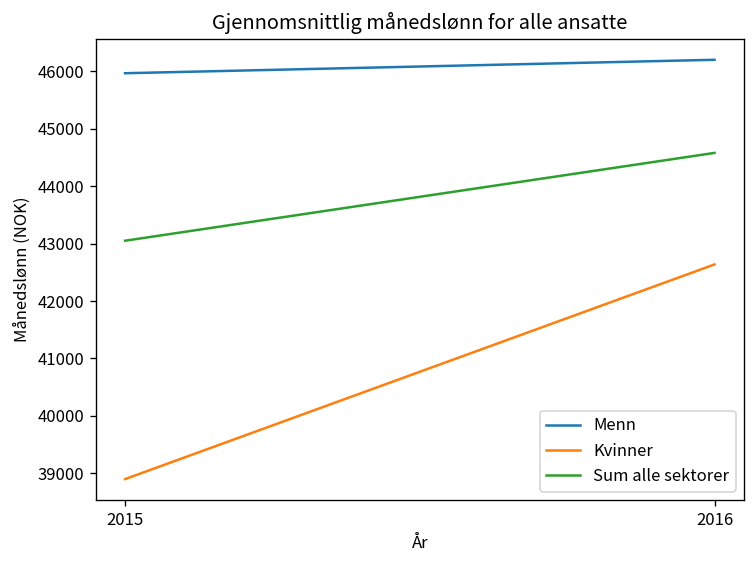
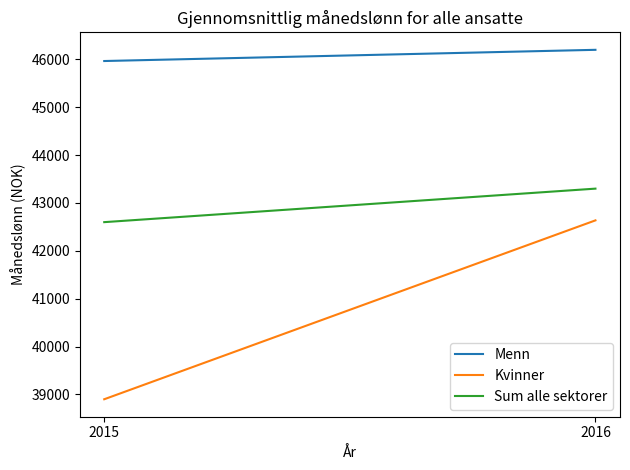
Sum alle sektorer, 2015: 43100 -> 42600
Sum alle sektorer, 2016: 44600 -> 43300
